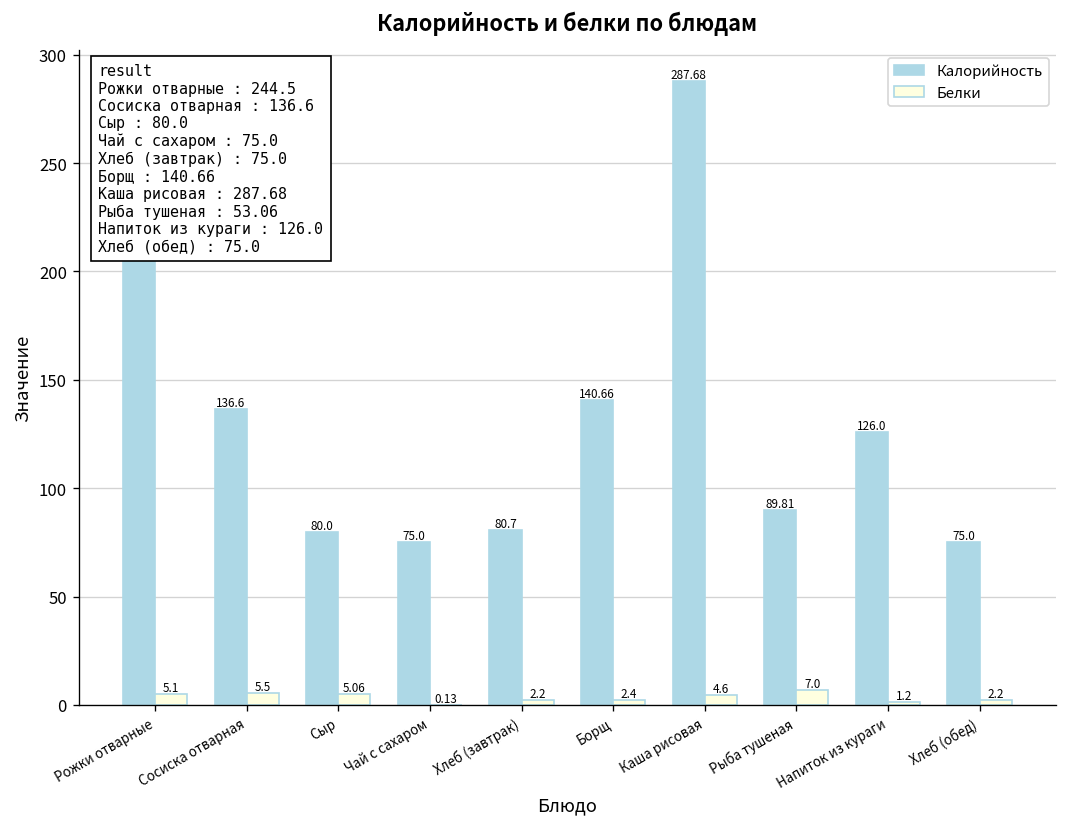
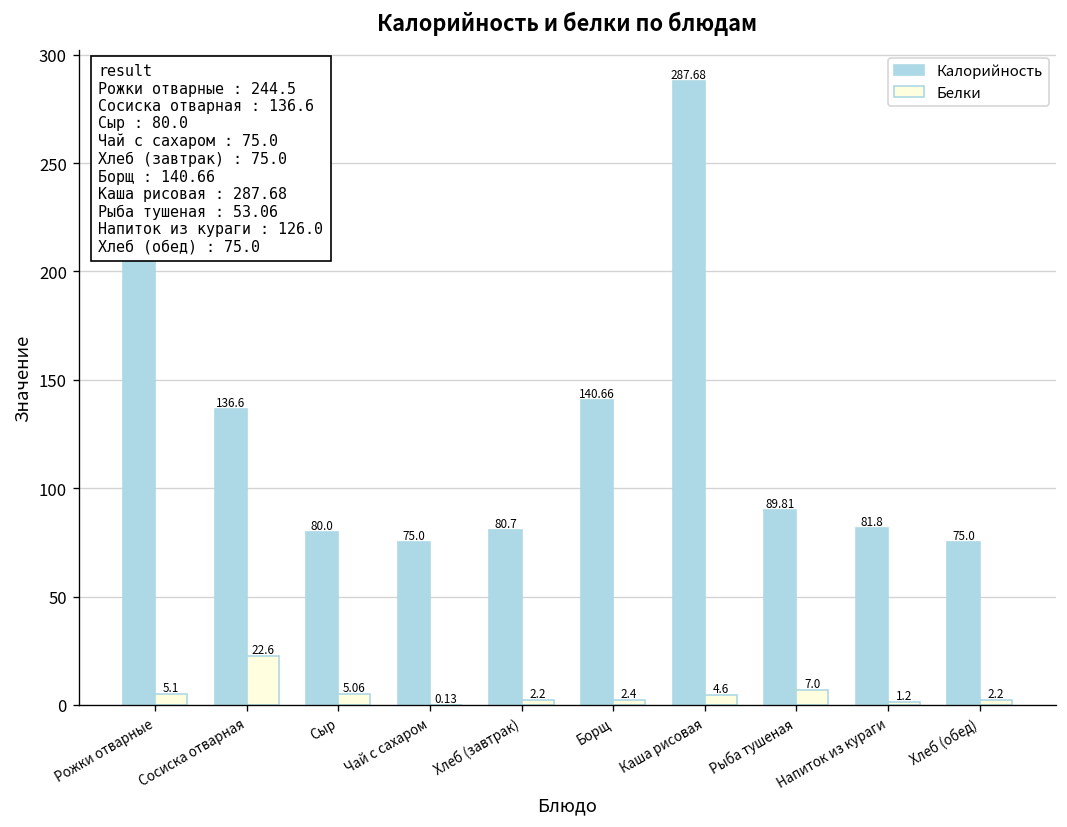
Белки, Сосиска отварная: 5.5 -> 22.6
Калорийность, Напиток из кураги: 126.0 -> 81.8
